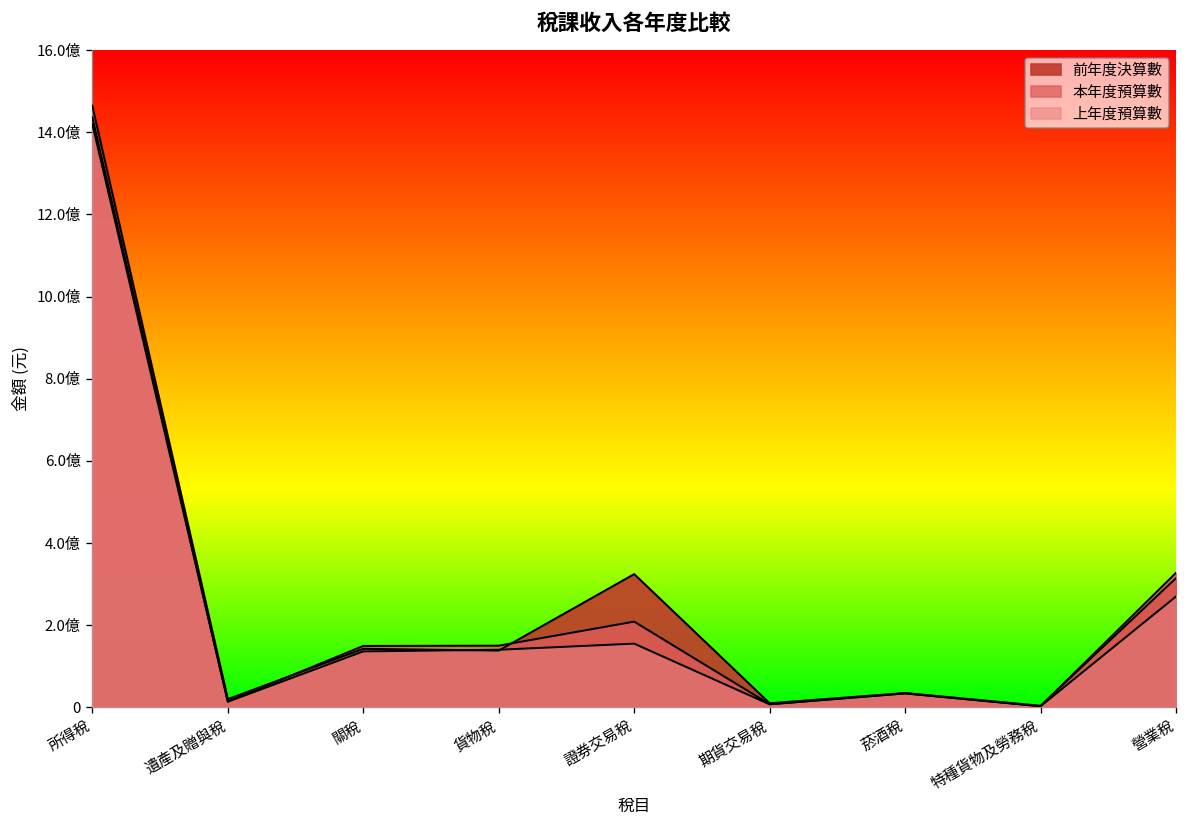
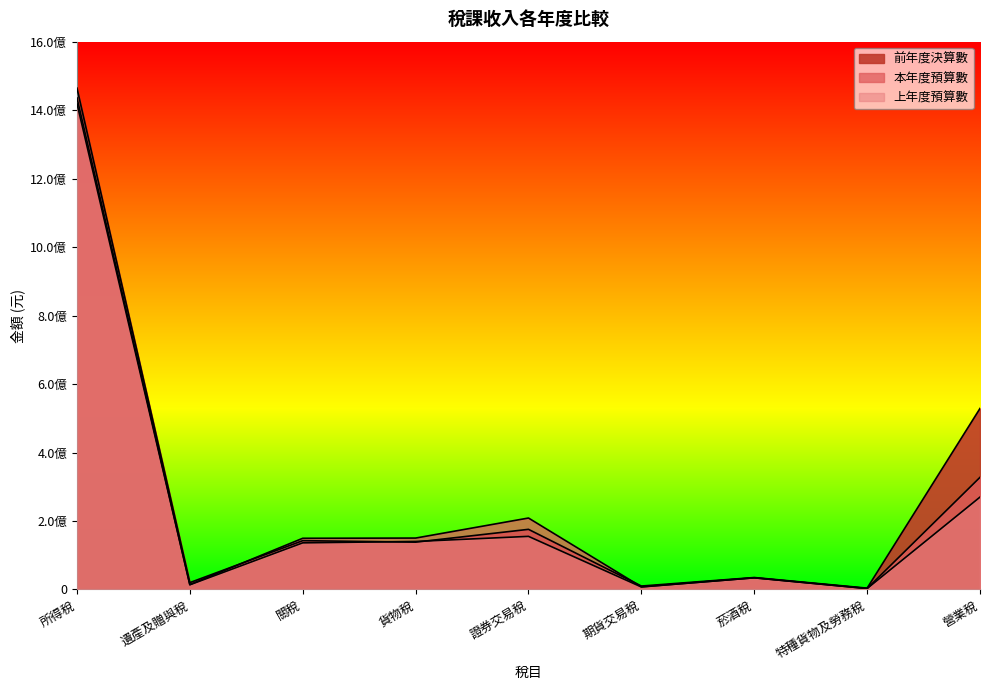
前年度決算數, 證券交易稅: 3.2億 -> 1.8億
前年度決算數, 營業稅: 3.1億 -> 5.3億
